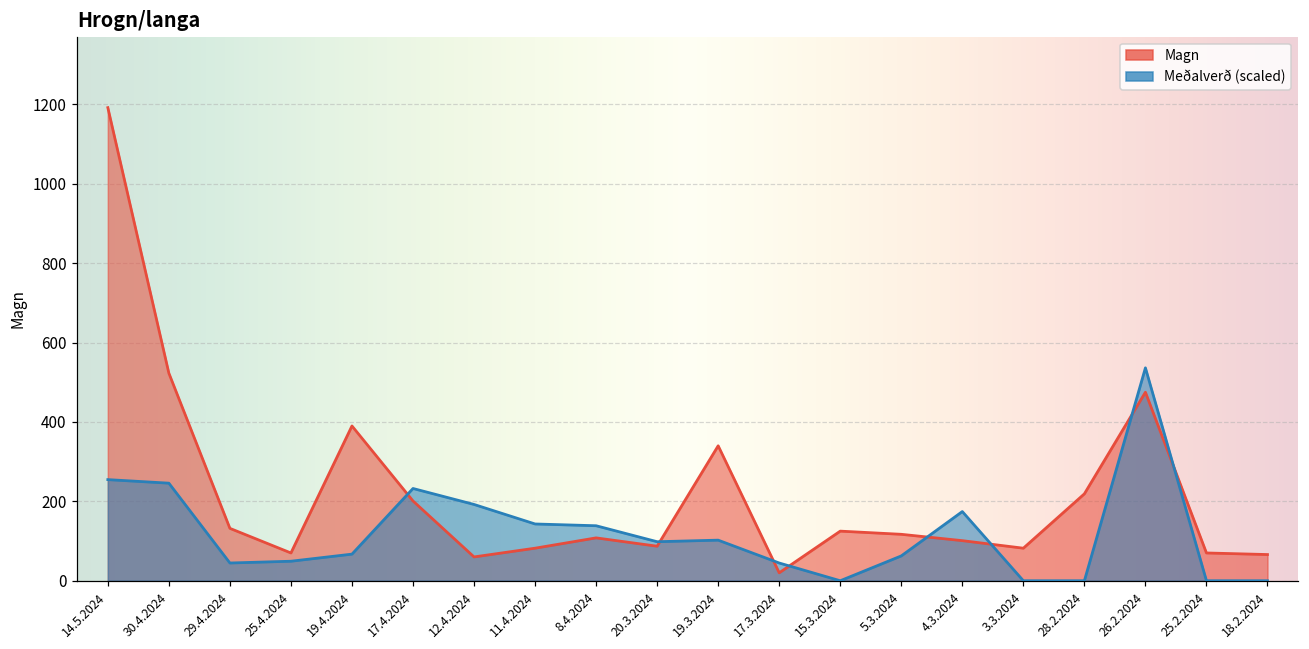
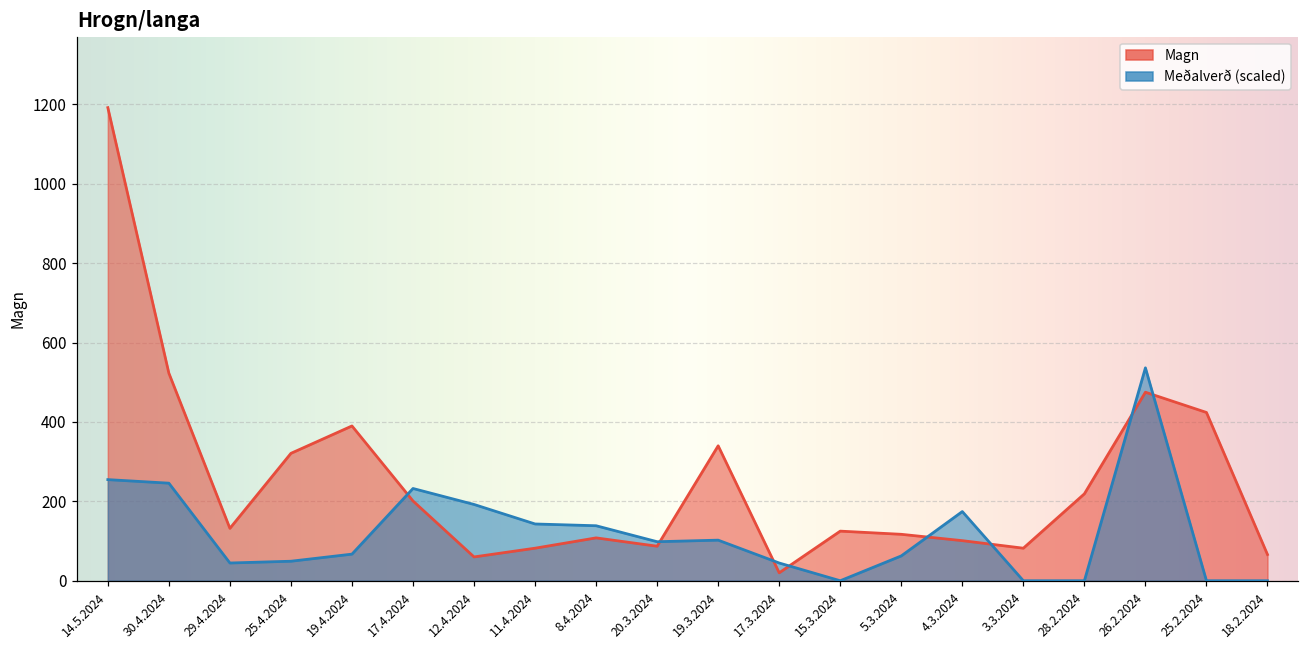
Magn, 25.4.2024: 70 -> 320
Magn, 25.2.2024: 70 -> 420
